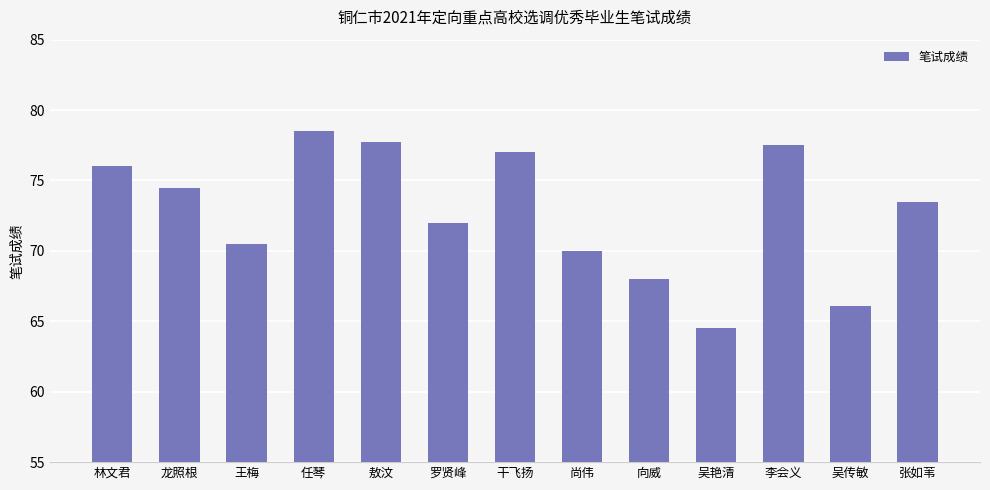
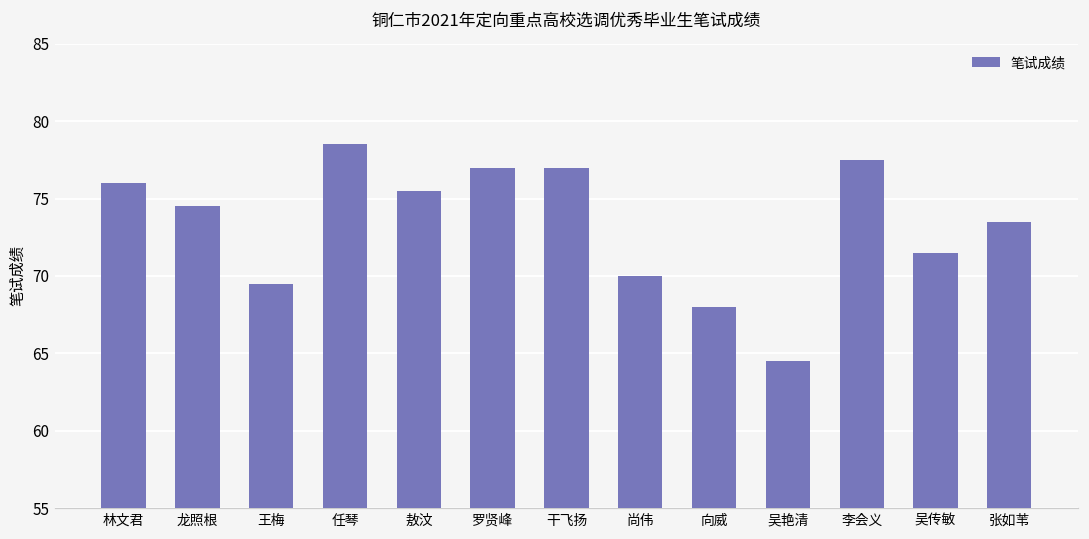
王梅: 70.5 -> 69.5
敖汶: 77.7 -> 75.5
罗贤峰: 72 -> 77
吴传敏: 66.1 -> 71.5
